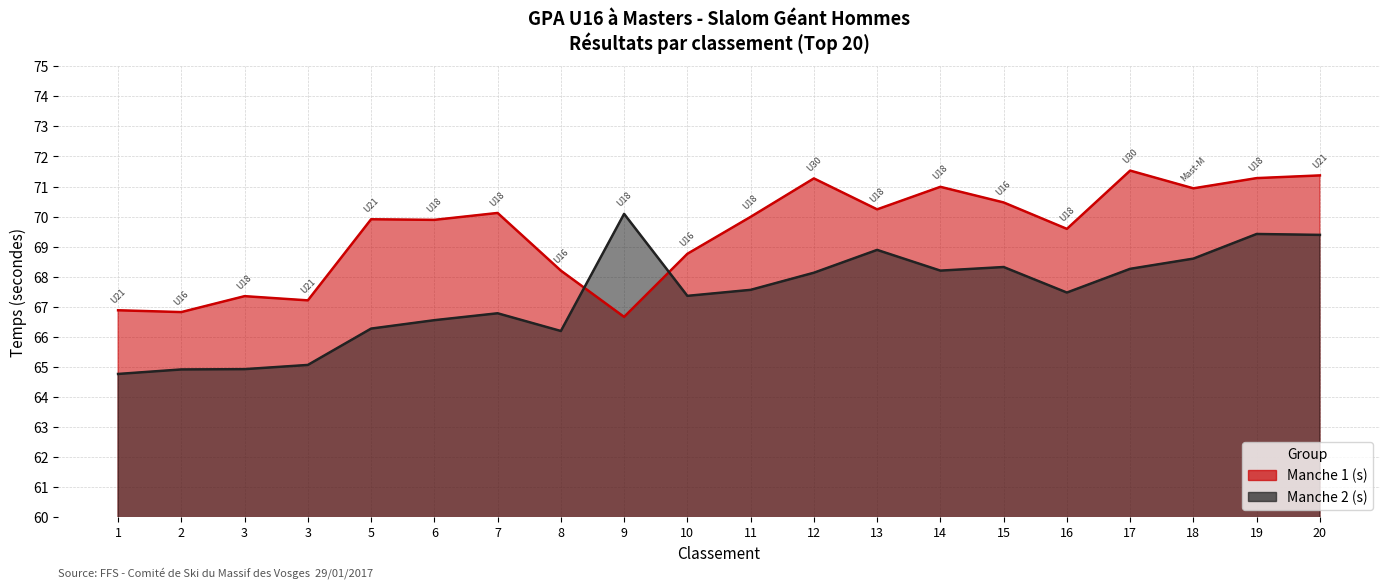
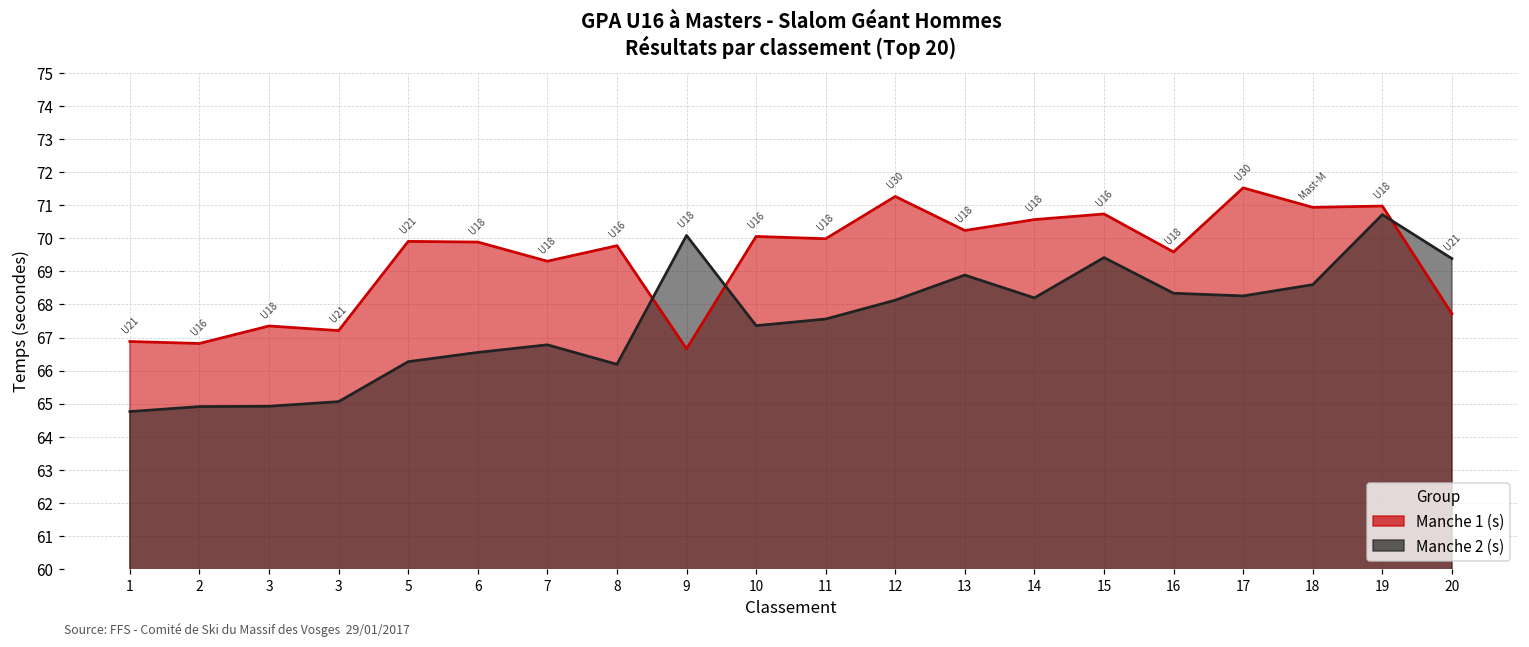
Manche 1 (s), 7: 70.1 -> 69.3
Manche 1 (s), 8: 68.2 -> 69.8
Manche 1 (s), 10: 68.8 -> 70.1
Manche 1 (s), 14: 71.0 -> 70.6
Manche 1 (s), 15: 70.5 -> 70.7
Manche 2 (s), 15: 68.3 -> 69.4
Manche 2 (s), 16: 67.5 -> 68.3
Manche 1 (s), 19: 71.3 -> 71.0
Manche 2 (s), 19: 69.4 -> 70.7
Manche 1 (s), 20: 71.4 -> 67.7
